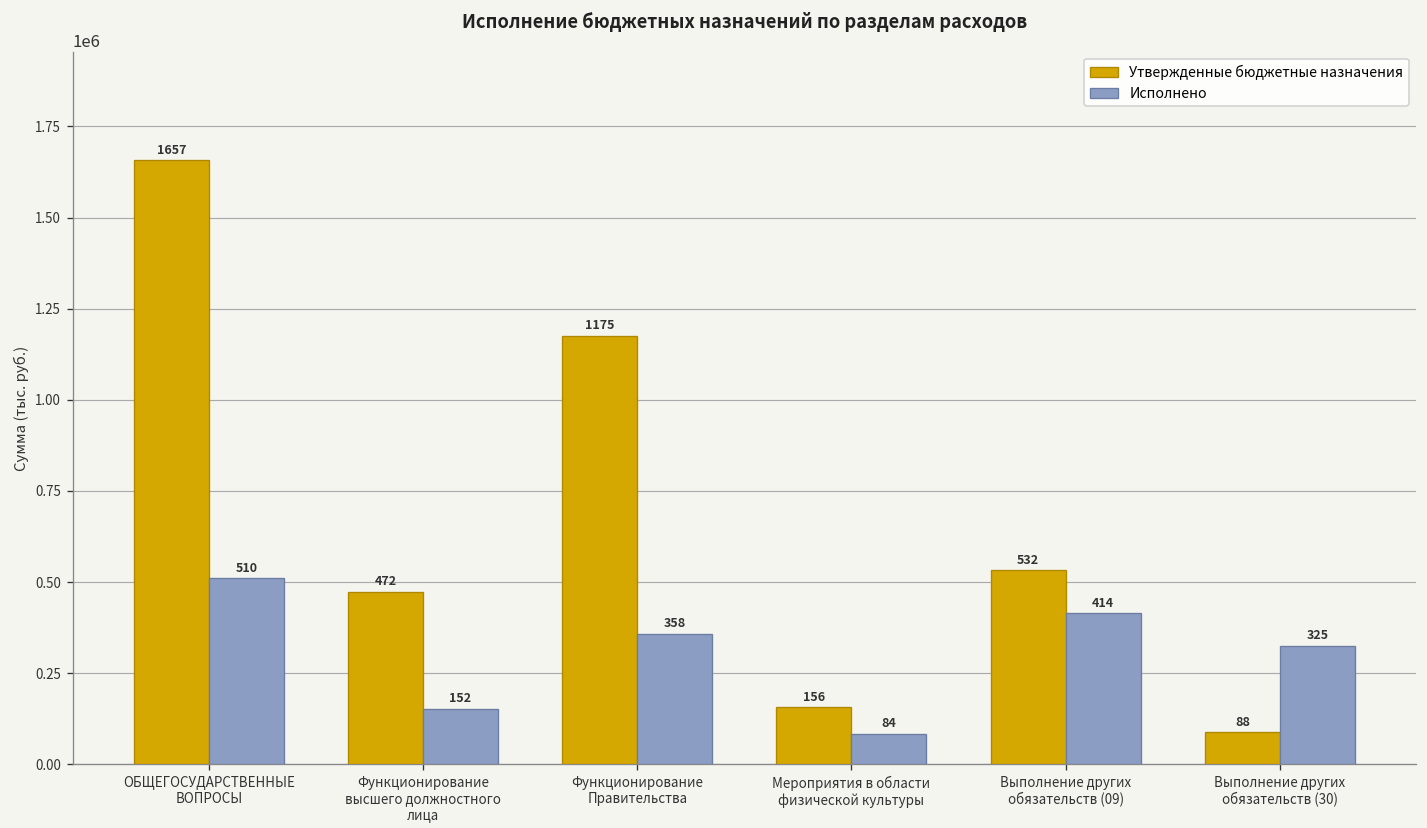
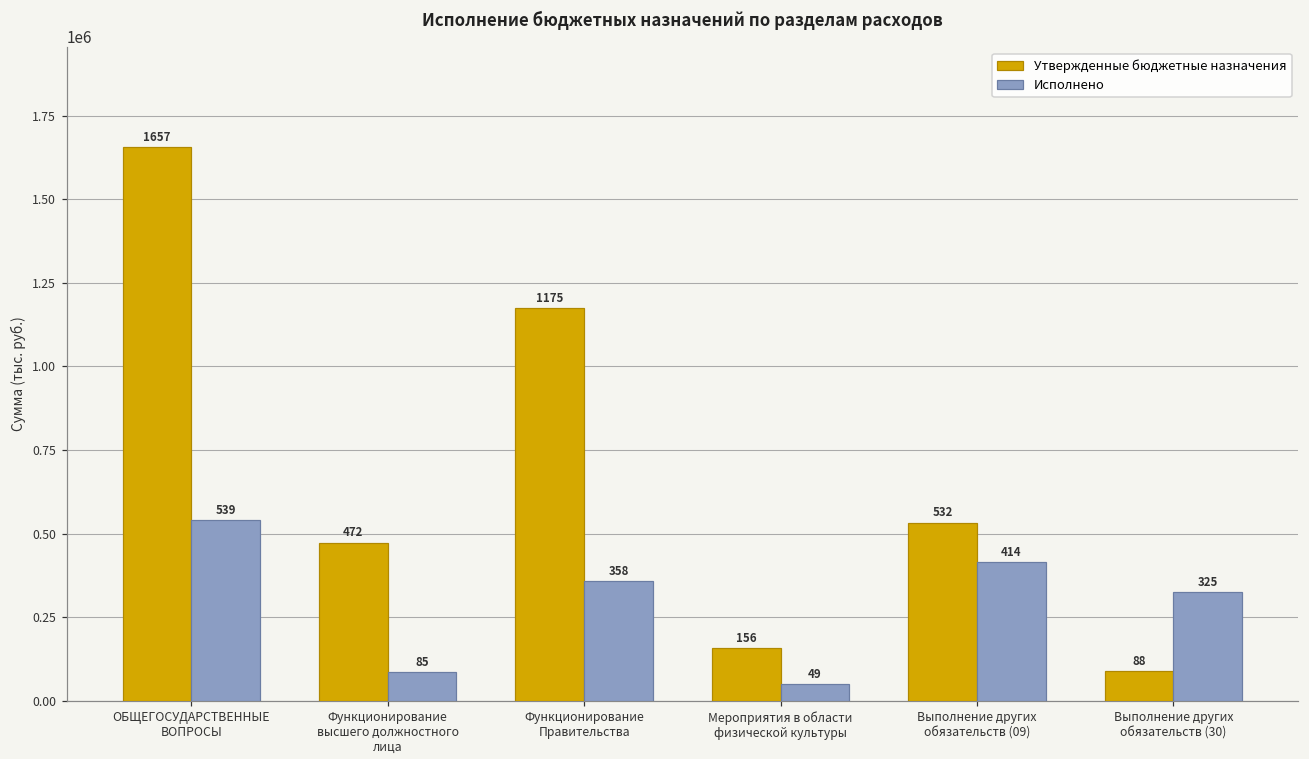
Исполнено, ОБЩЕГОСУДАРСТВЕННЫЕ ВОПРОСЫ: 510 -> 539
Исполнено, Функционирование высшего должностного лица: 152 -> 85
Исполнено, Мероприятия в области физической культуры: 84 -> 49
